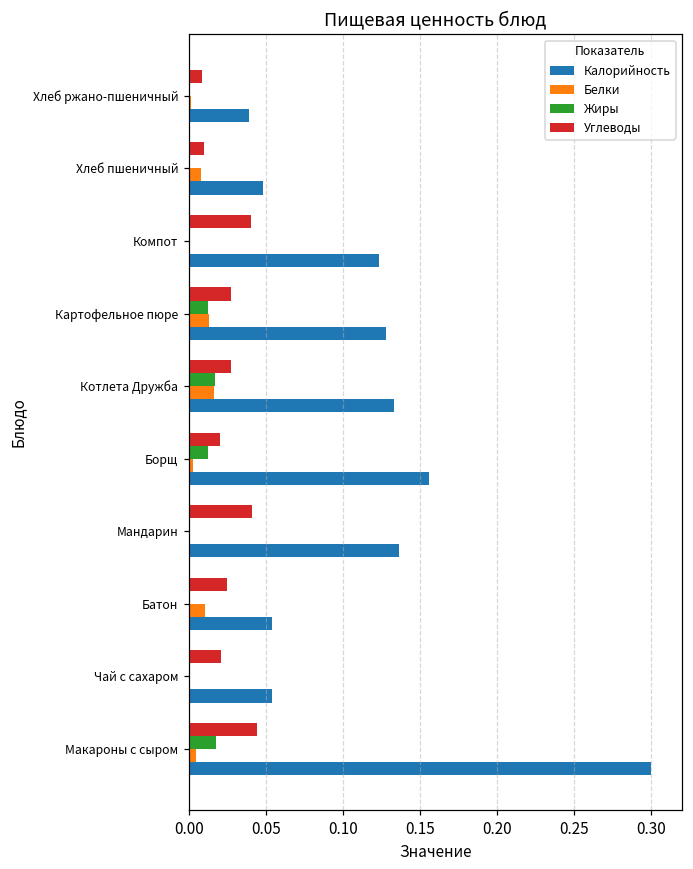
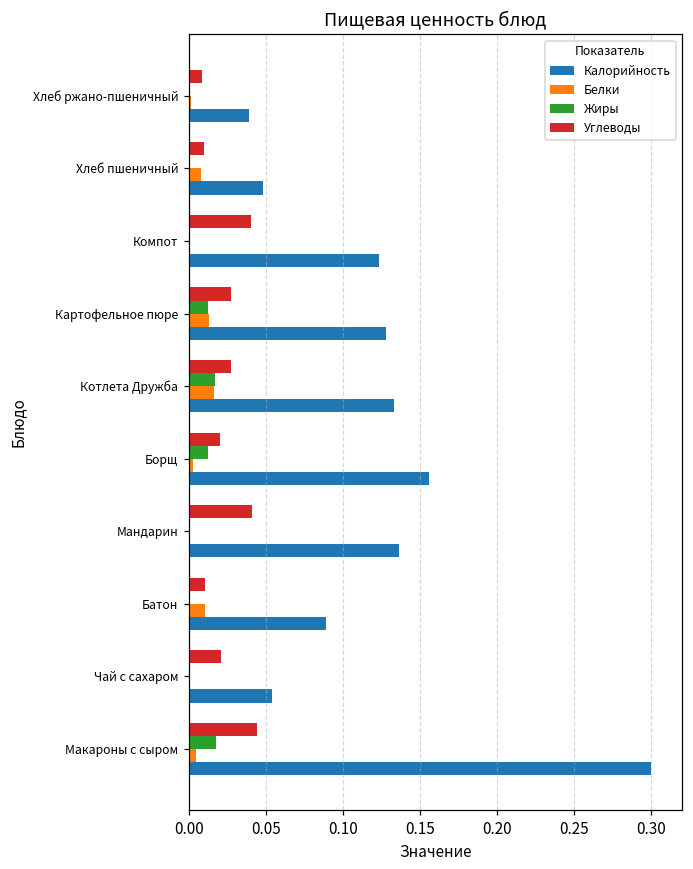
Углеводы, Батон: 0.024 -> 0.011
Калорийность, Батон: 0.054 -> 0.089
